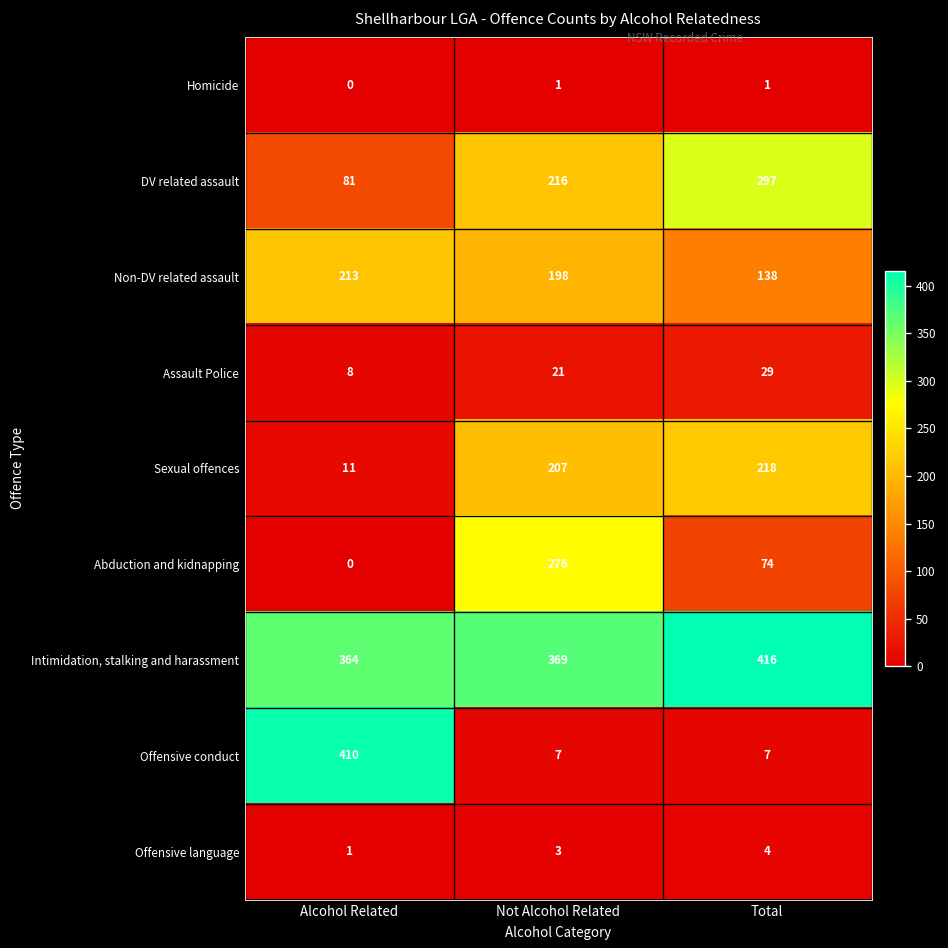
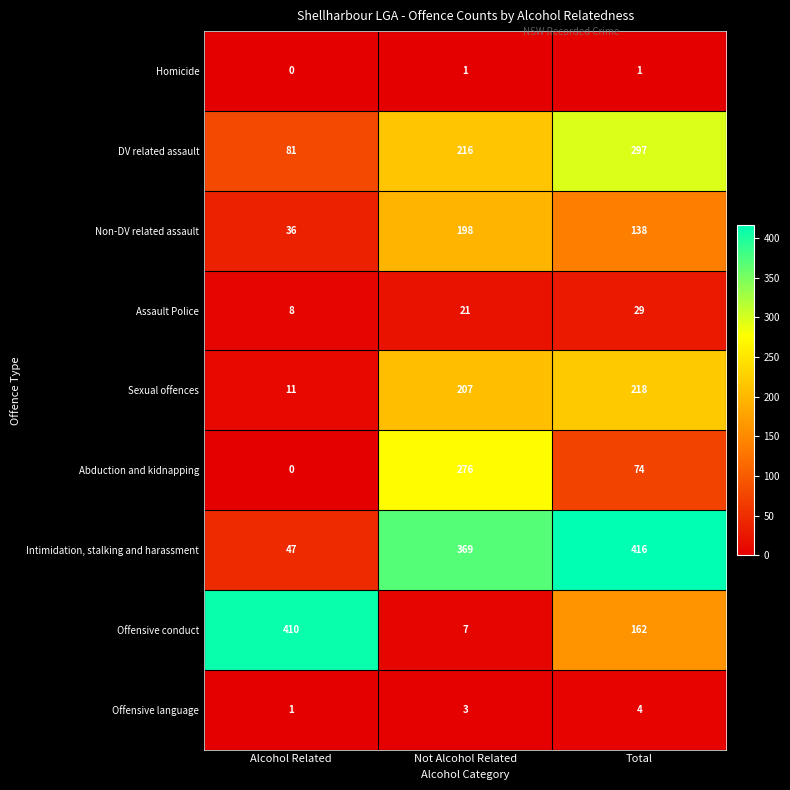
Non-DV related assault, Alcohol Related: 213 -> 36
Intimidation, stalking and harassment, Alcohol Related: 364 -> 47
Offensive conduct, Total: 7 -> 162
